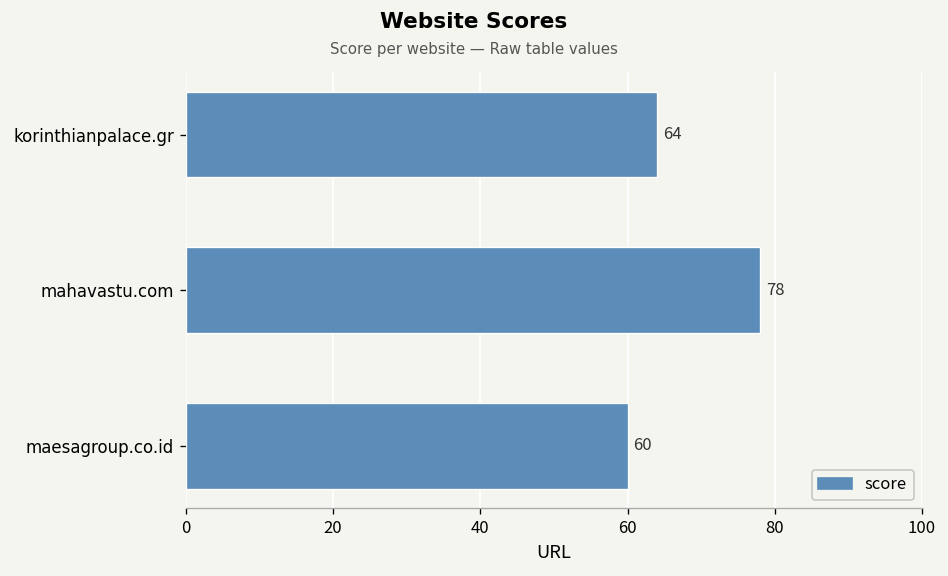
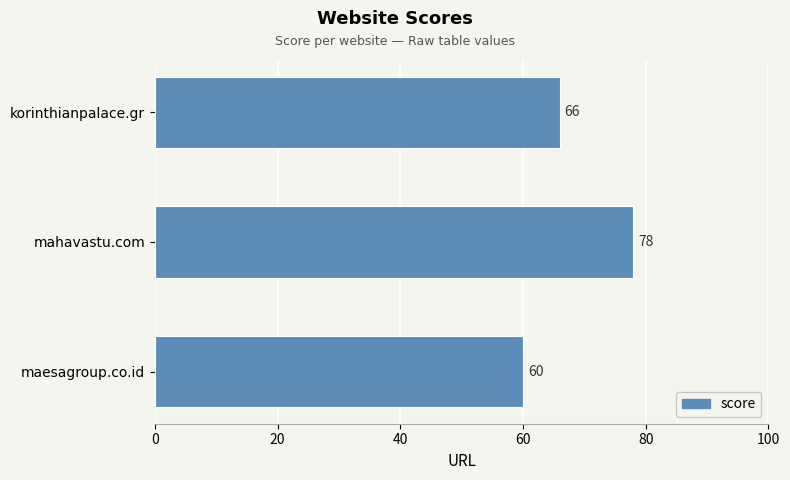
korinthianpalace.gr: 64 -> 66
